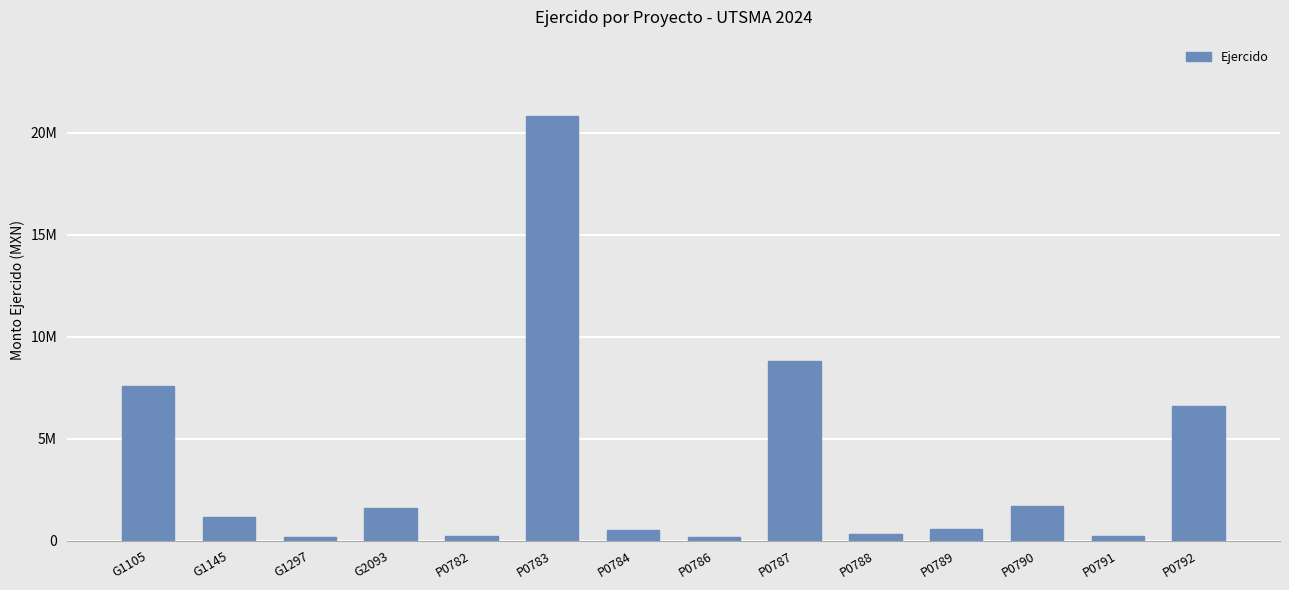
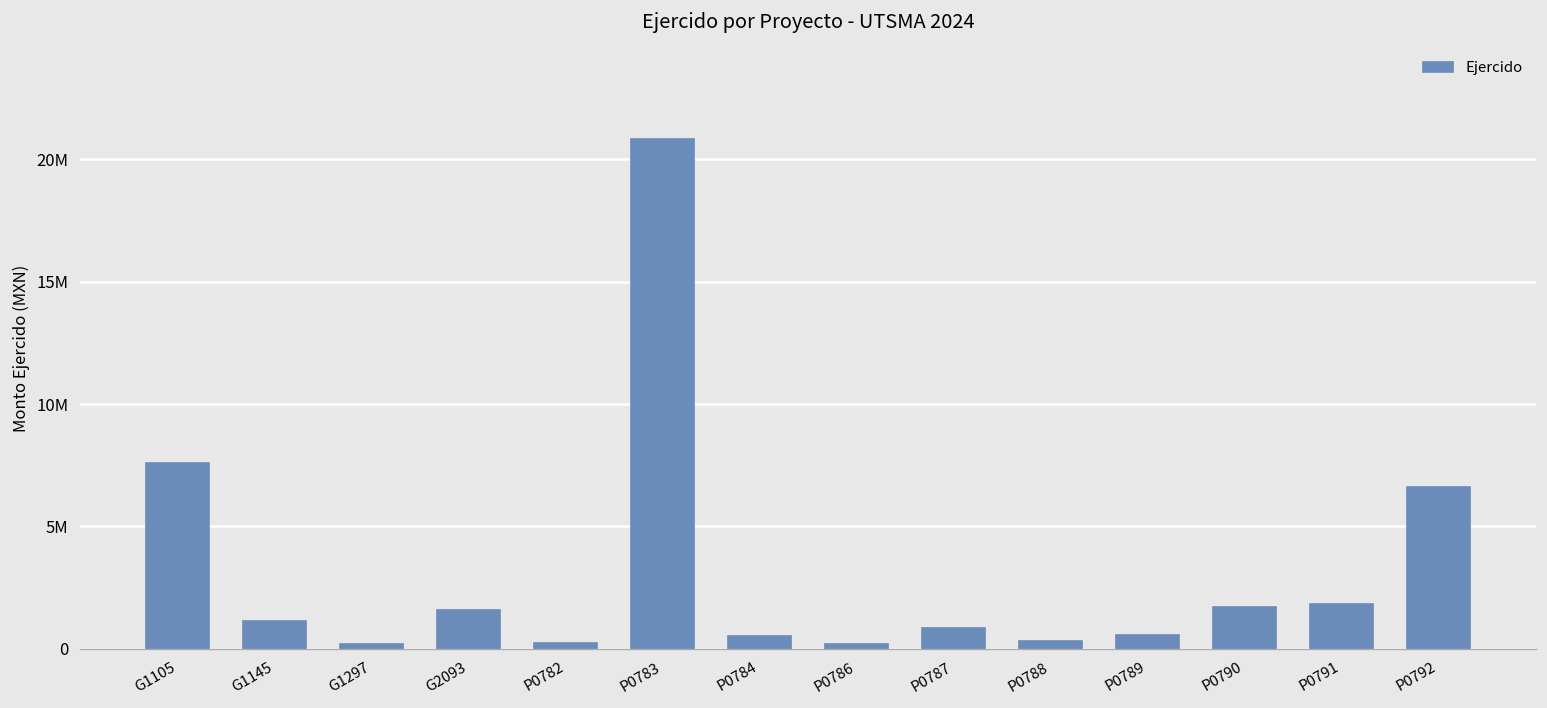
P0787: 8800000 -> 800000
P0791: 200000 -> 1800000
